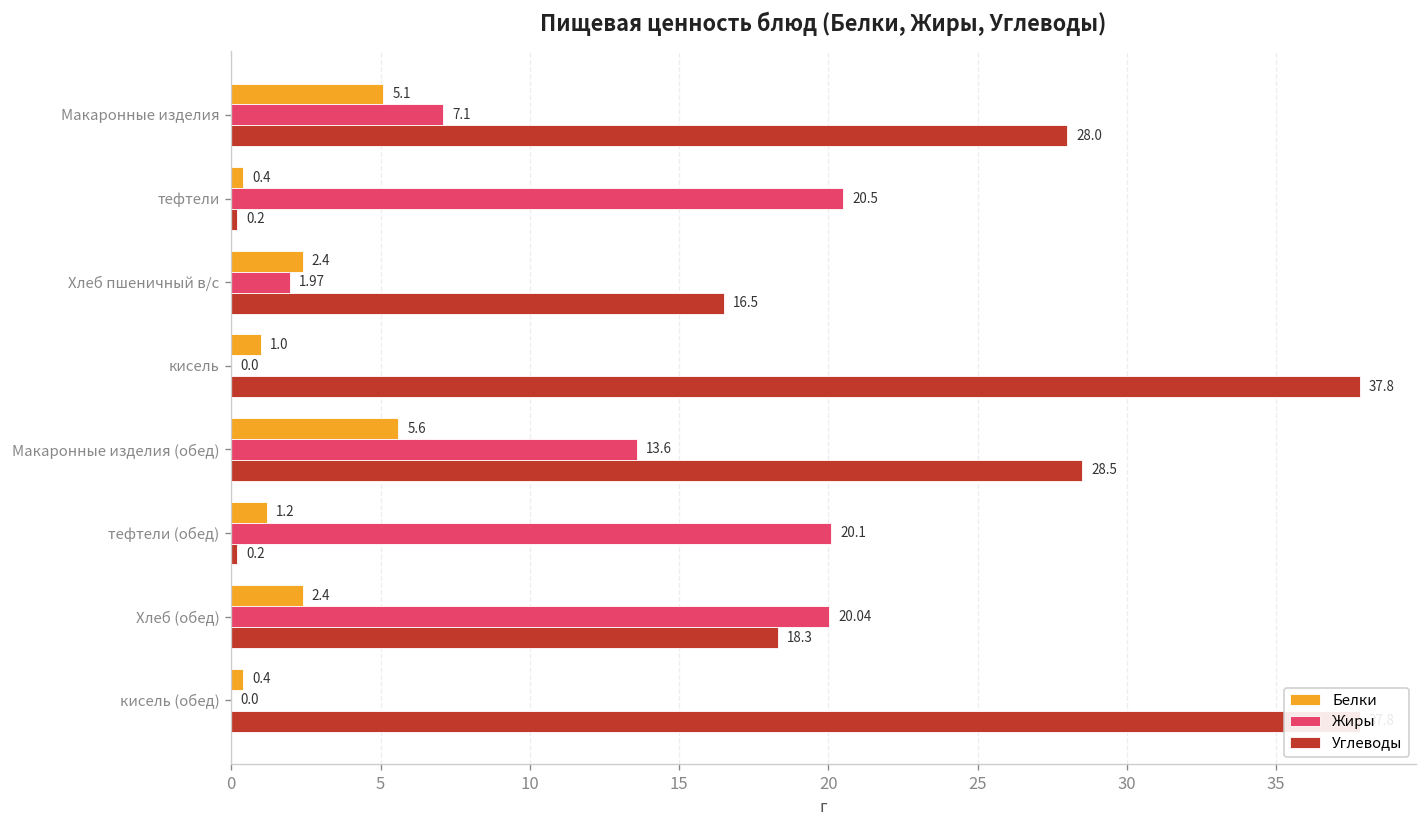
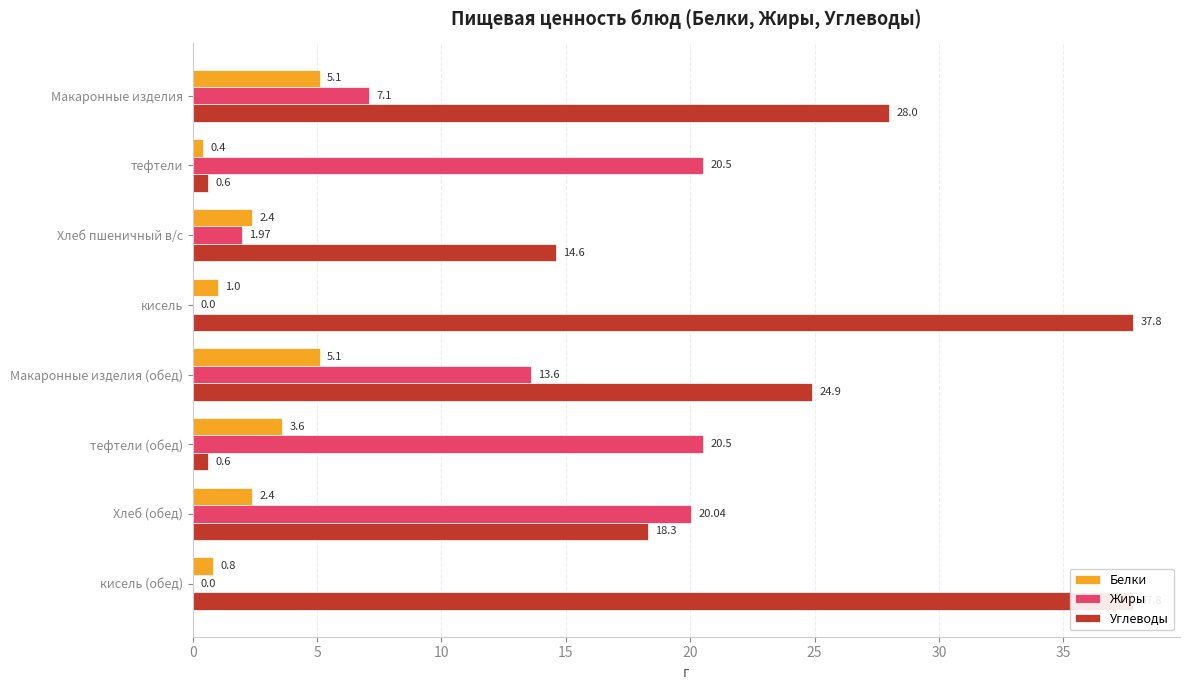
Углеводы, тефтели: 0.2 -> 0.6
Углеводы, Хлеб пшеничный в/с: 16.5 -> 14.6
Белки, Макаронные изделия (обед): 5.6 -> 5.1
Углеводы, Макаронные изделия (обед): 28.5 -> 24.9
Белки, тефтели (обед): 1.2 -> 3.6
Жиры, тефтели (обед): 20.1 -> 20.5
Углеводы, тефтели (обед): 0.2 -> 0.6
Белки, кисель (обед): 0.4 -> 0.8
